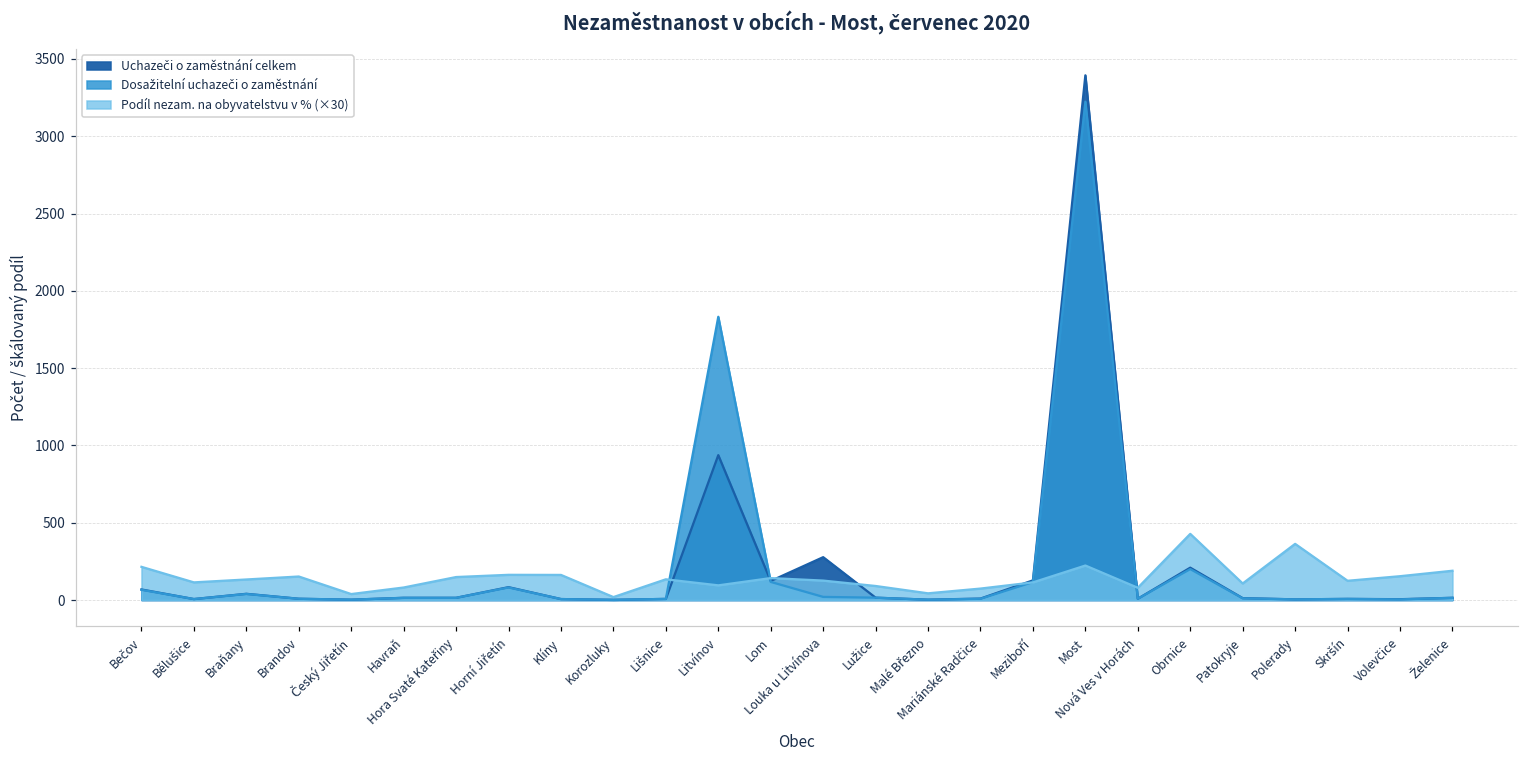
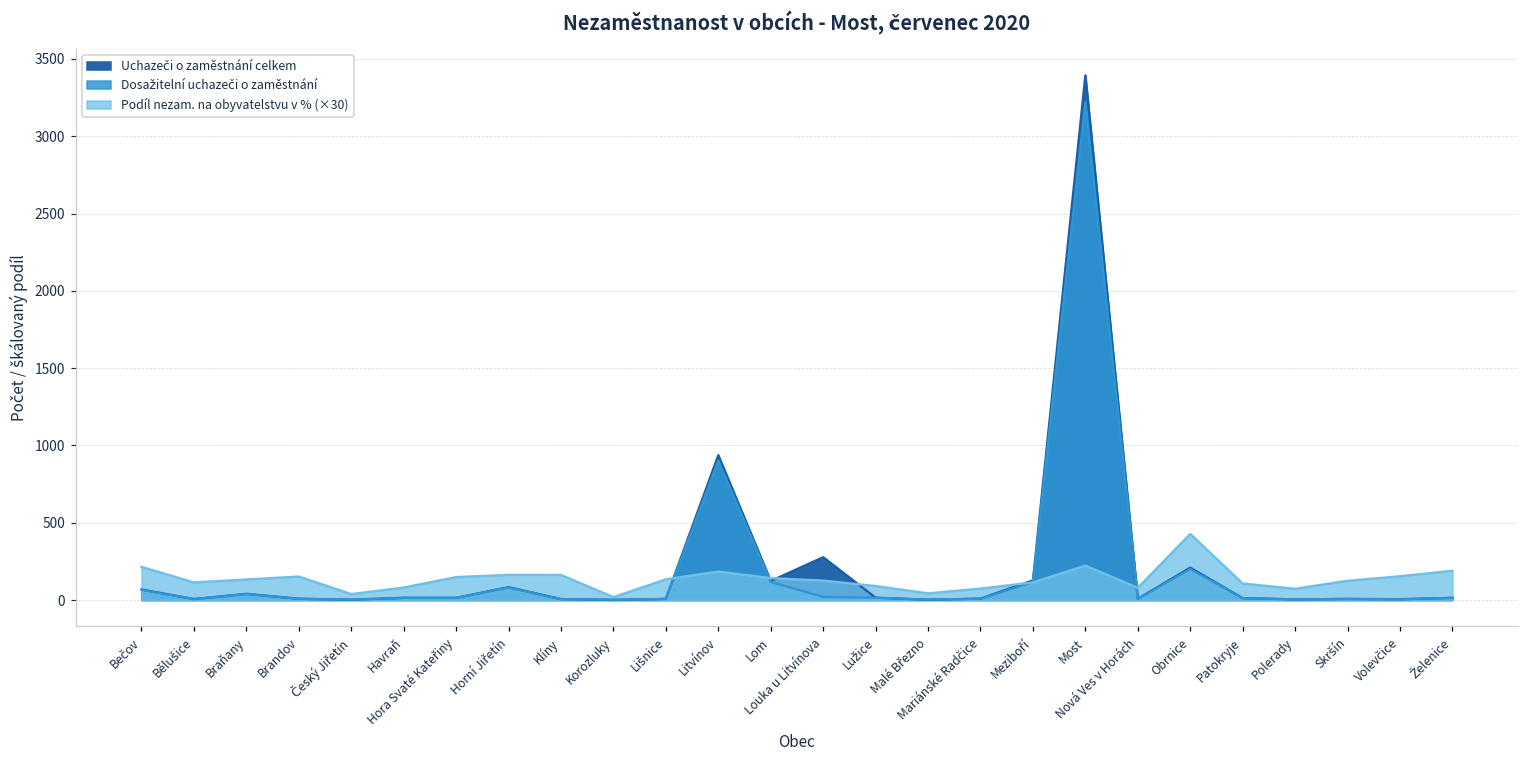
Dosažitelní uchazeči o zaměstnání, Litvínov: 1830 -> 900
Podíl nezam. na obyvatelstvu v % (×30), Litvínov: 90 -> 180
Podíl nezam. na obyvatelstvu v % (×30), Polerady: 360 -> 70
